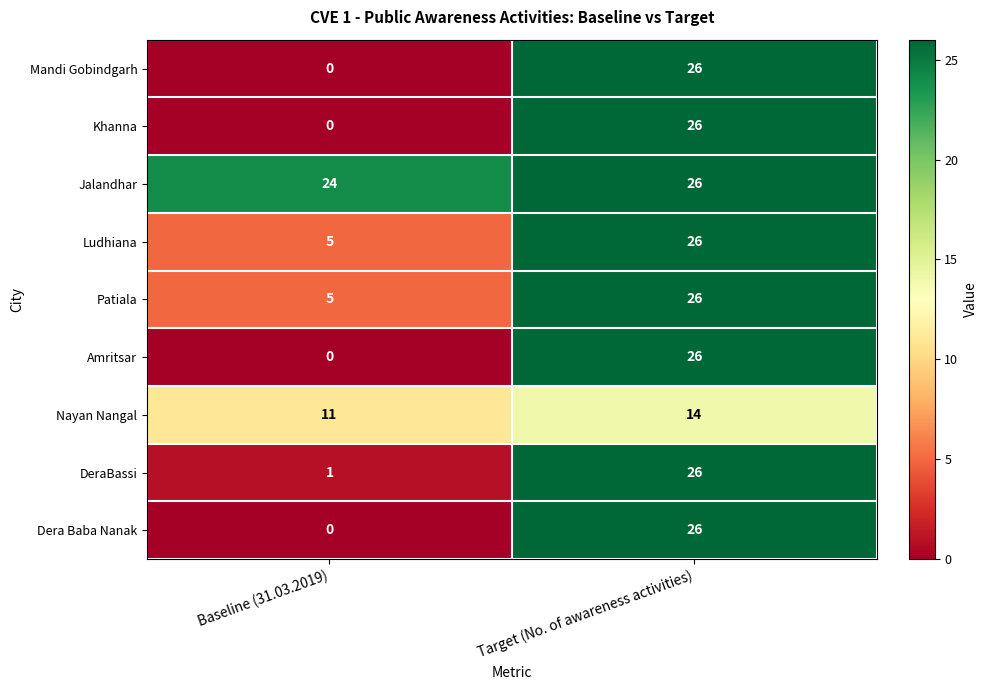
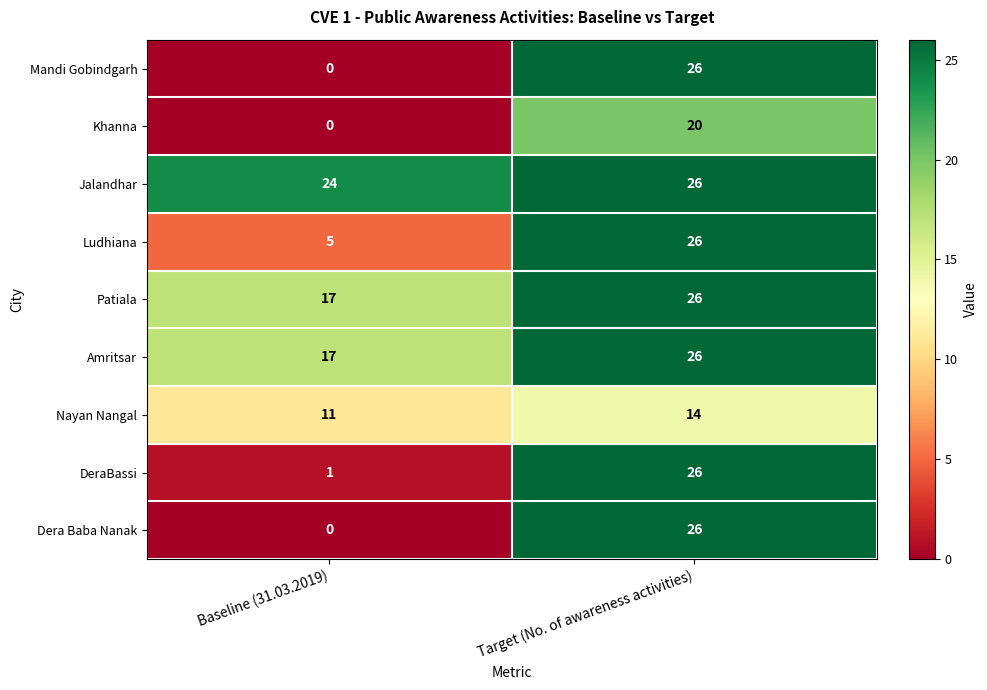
Khanna, Target (No. of awareness activities): 26 -> 20
Patiala, Baseline (31.03.2019): 5 -> 17
Amritsar, Baseline (31.03.2019): 0 -> 17
